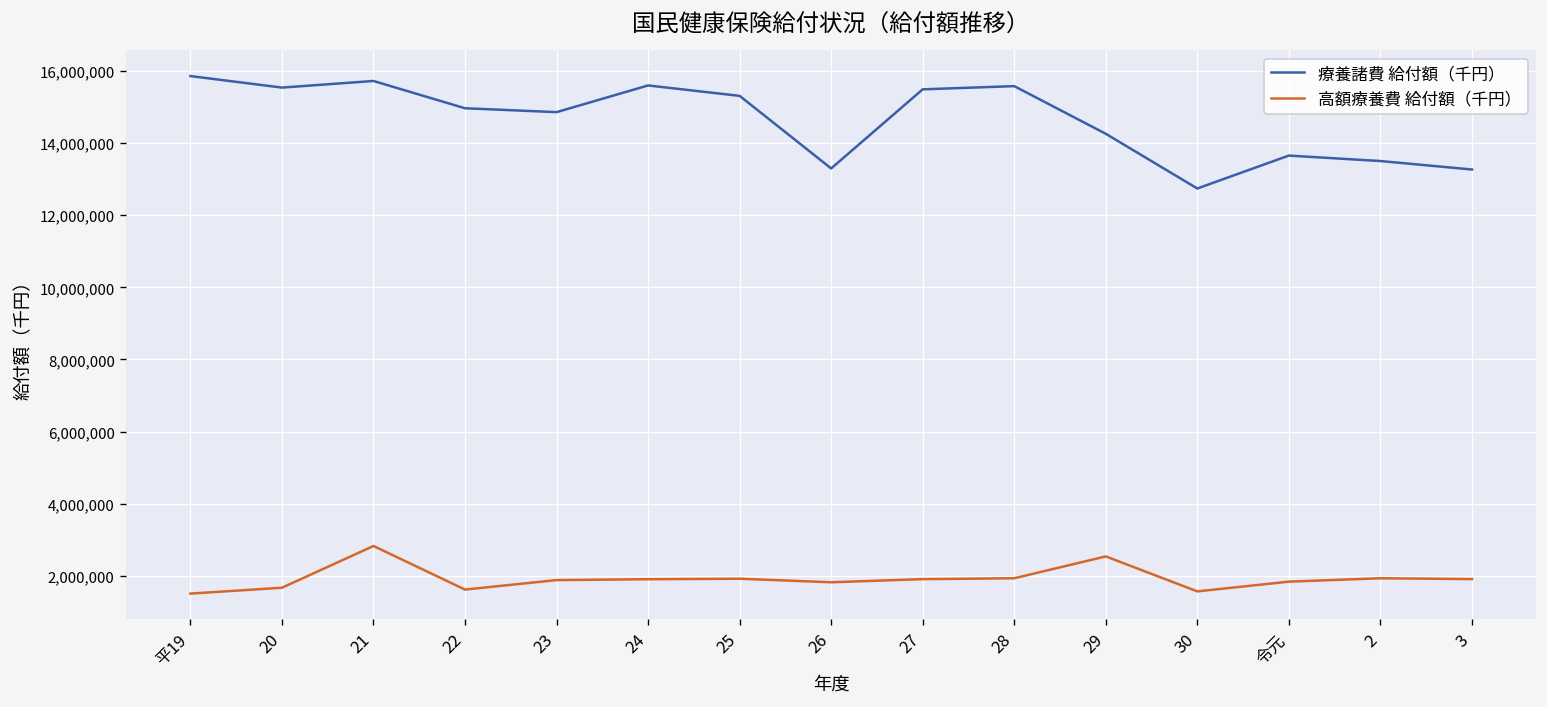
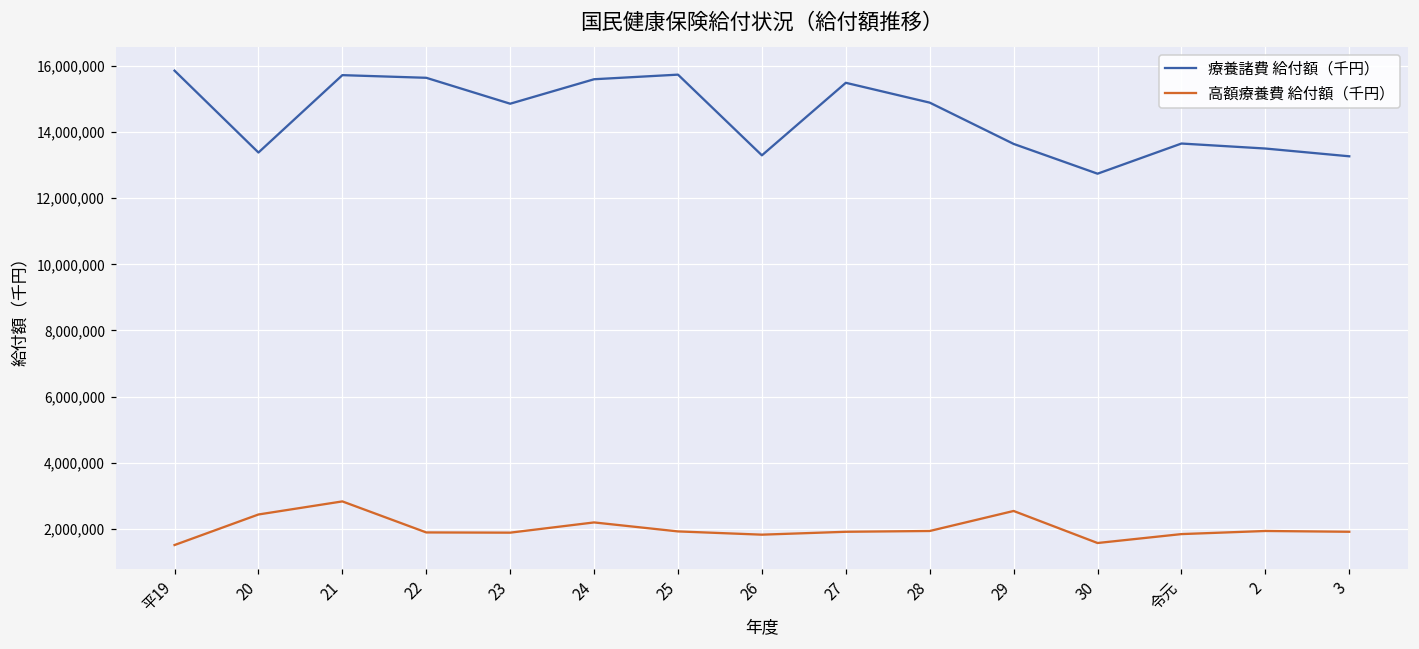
療養諸費 給付額（千円）, 20: 15,500,000 -> 13,400,000
高額療養費 給付額（千円）, 20: 1,700,000 -> 2,400,000
療養諸費 給付額（千円）, 22: 15,000,000 -> 15,600,000
高額療養費 給付額（千円）, 22: 1,600,000 -> 1,900,000
高額療養費 給付額（千円）, 24: 1,900,000 -> 2,200,000
療養諸費 給付額（千円）, 25: 15,300,000 -> 15,700,000
療養諸費 給付額（千円）, 28: 15,600,000 -> 14,900,000
療養諸費 給付額（千円）, 29: 14,300,000 -> 13,600,000
